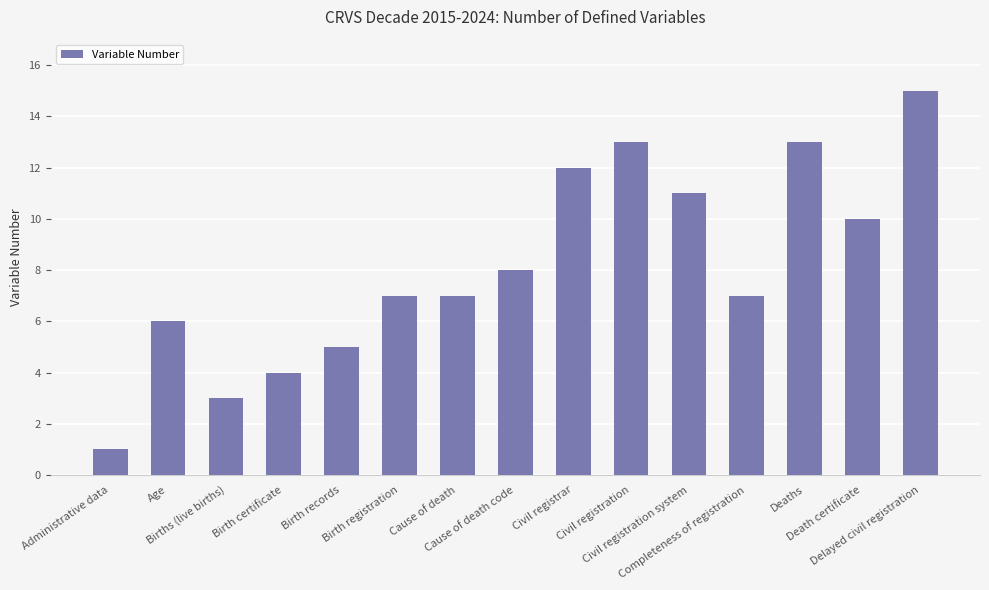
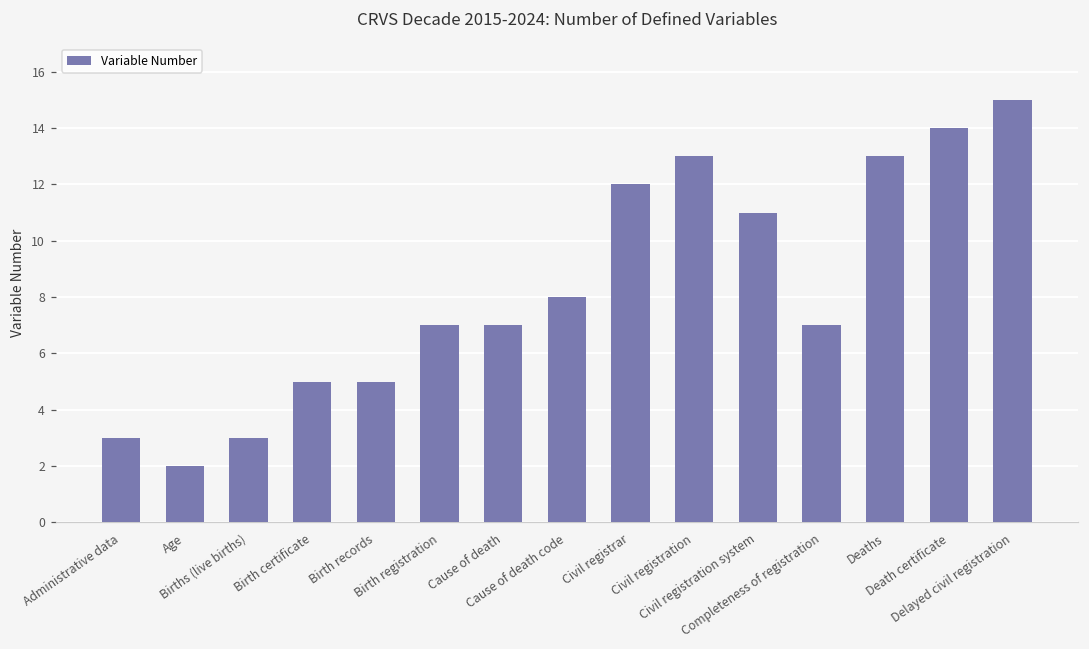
Administrative data: 1 -> 3
Age: 6 -> 2
Birth certificate: 4 -> 5
Death certificate: 10 -> 14
